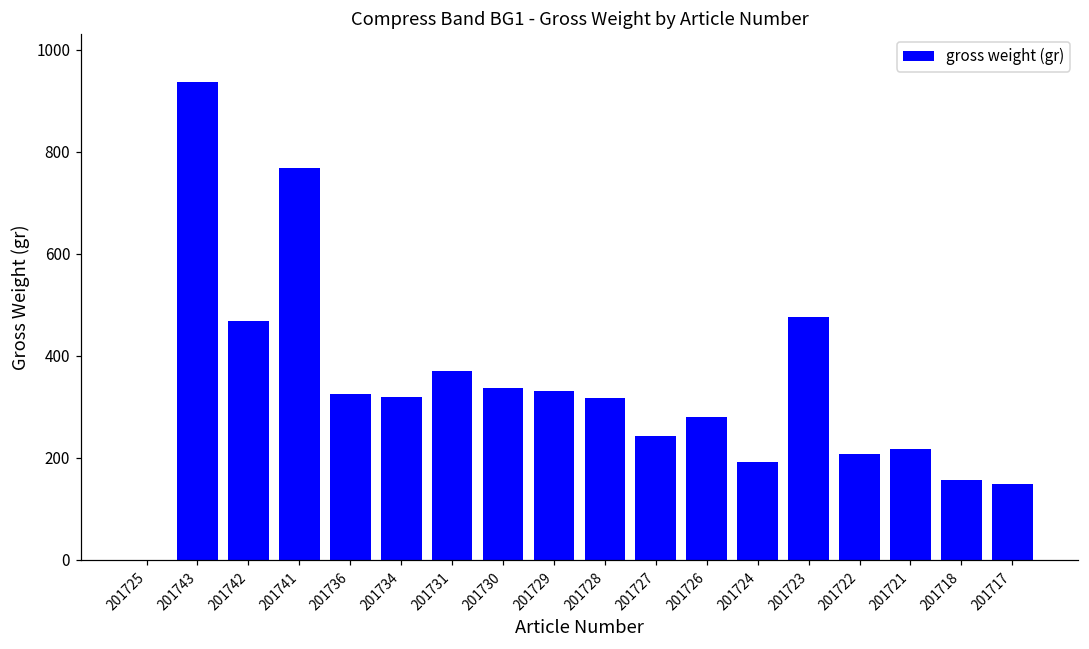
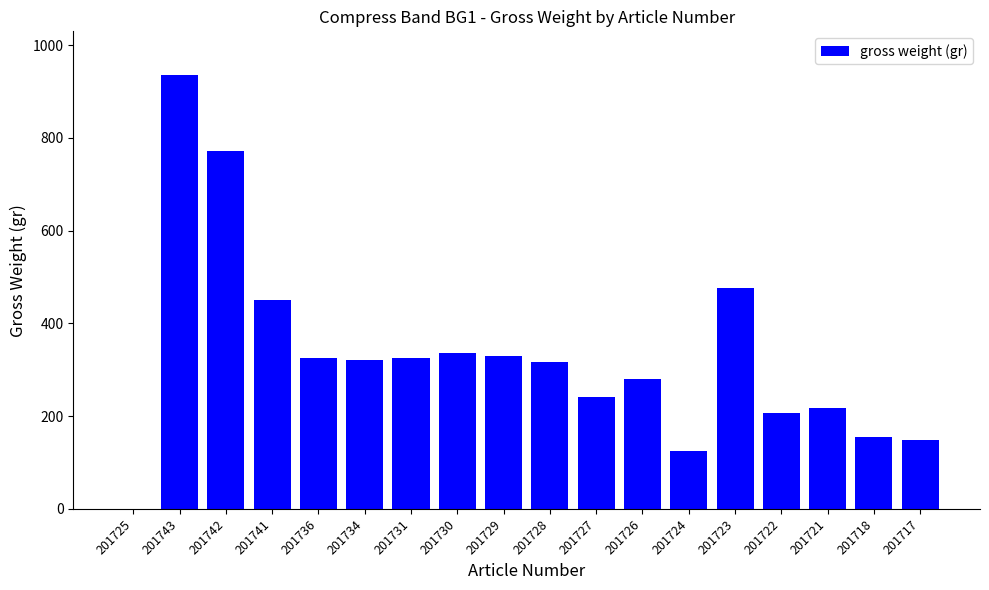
201742: 470 -> 770
201741: 770 -> 450
201731: 370 -> 320
201724: 190 -> 120
